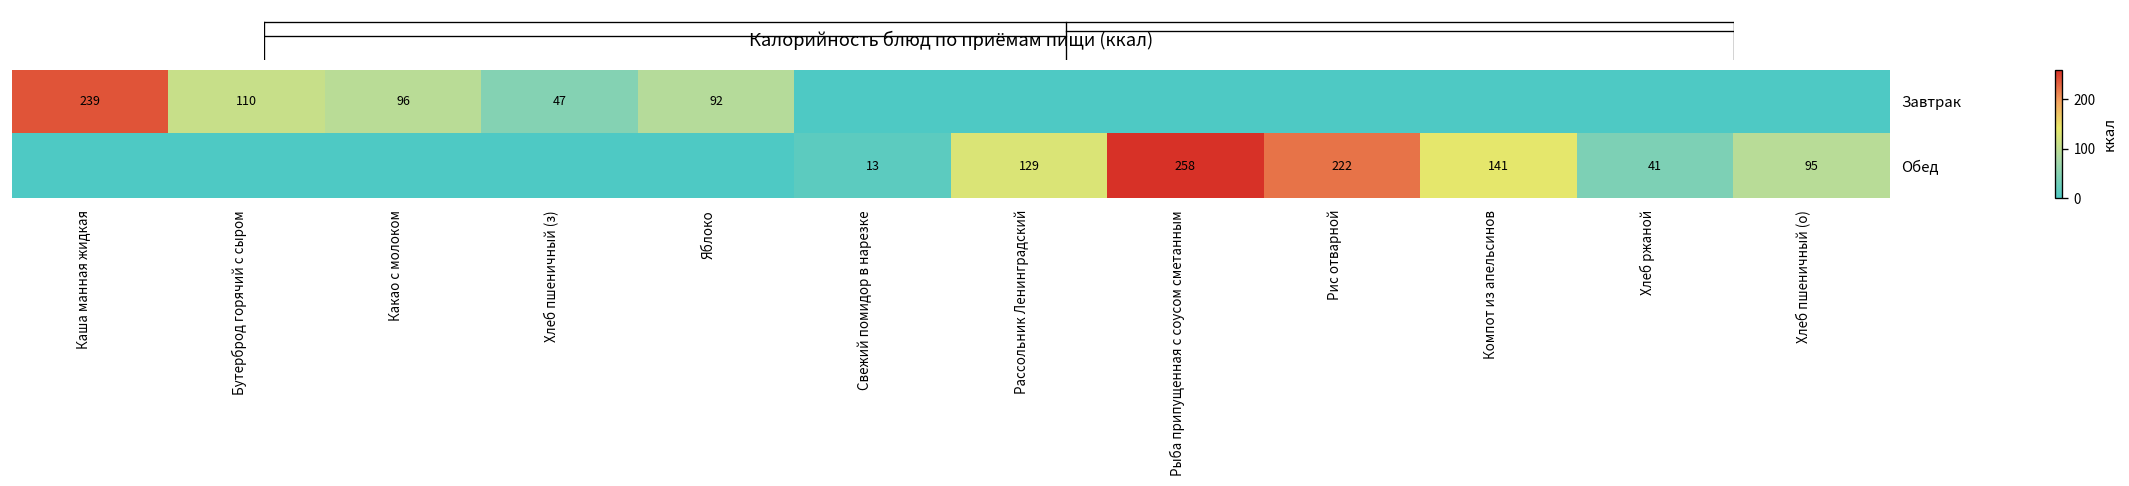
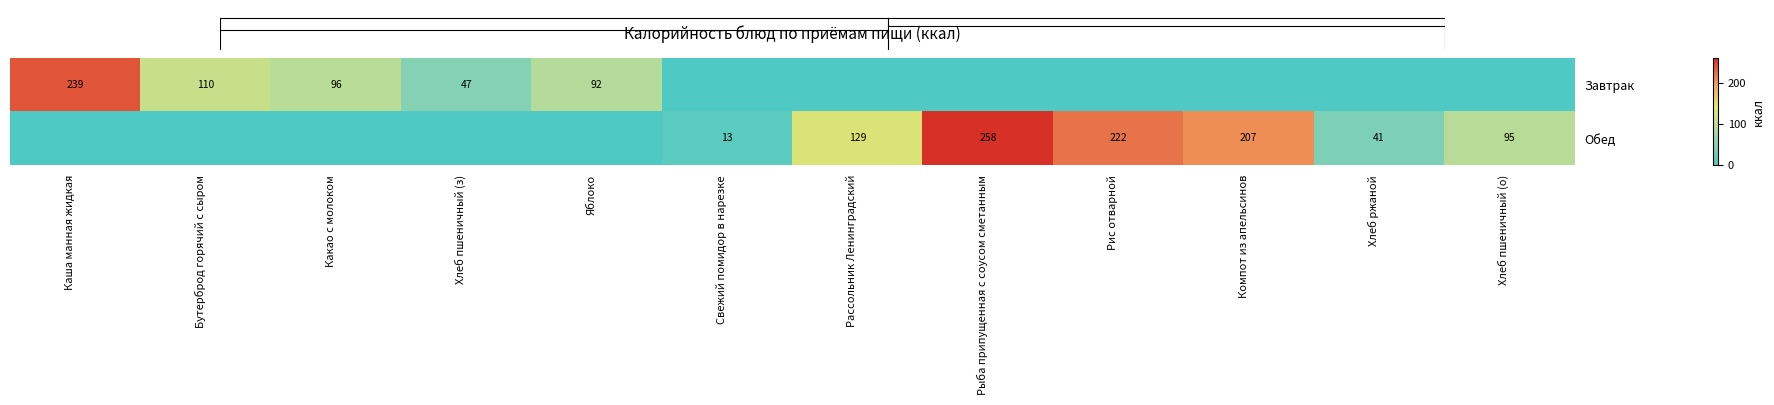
Калорийность блюд по приёмам пищи (ккал), Обед, Компот из апельсинов: 141 -> 207
